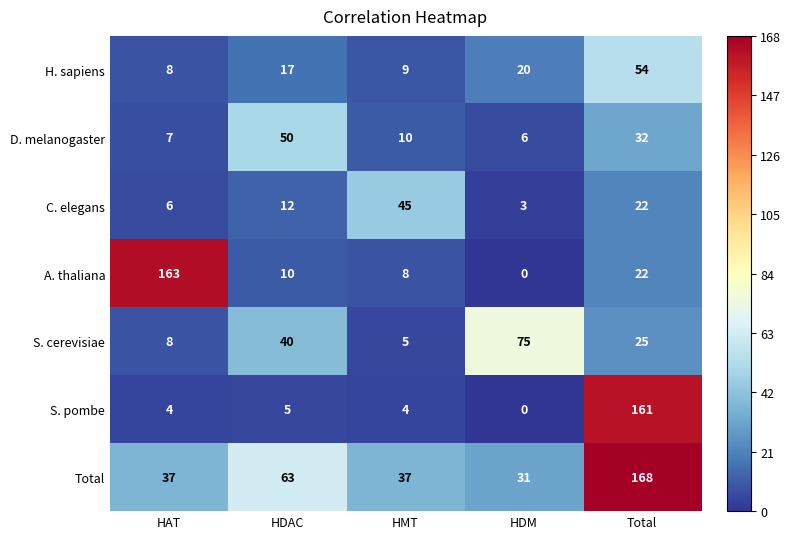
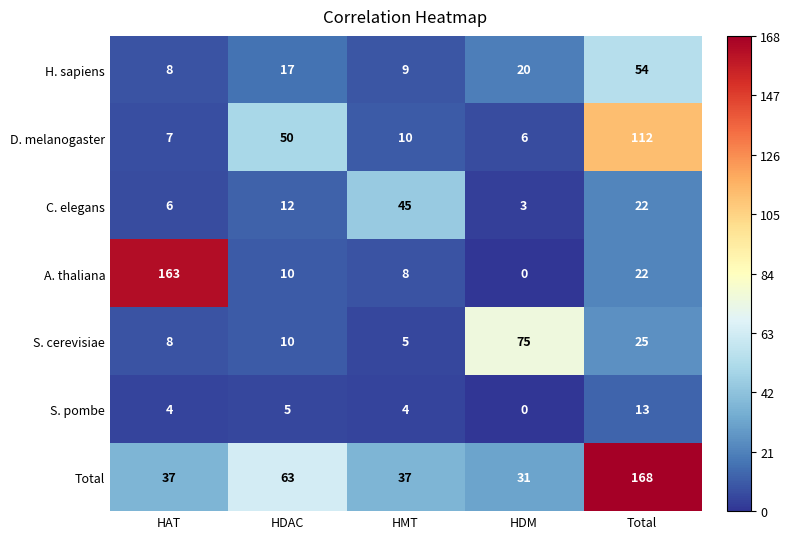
D. melanogaster, Total: 32 -> 112
S. cerevisiae, HDAC: 40 -> 10
S. pombe, Total: 161 -> 13
